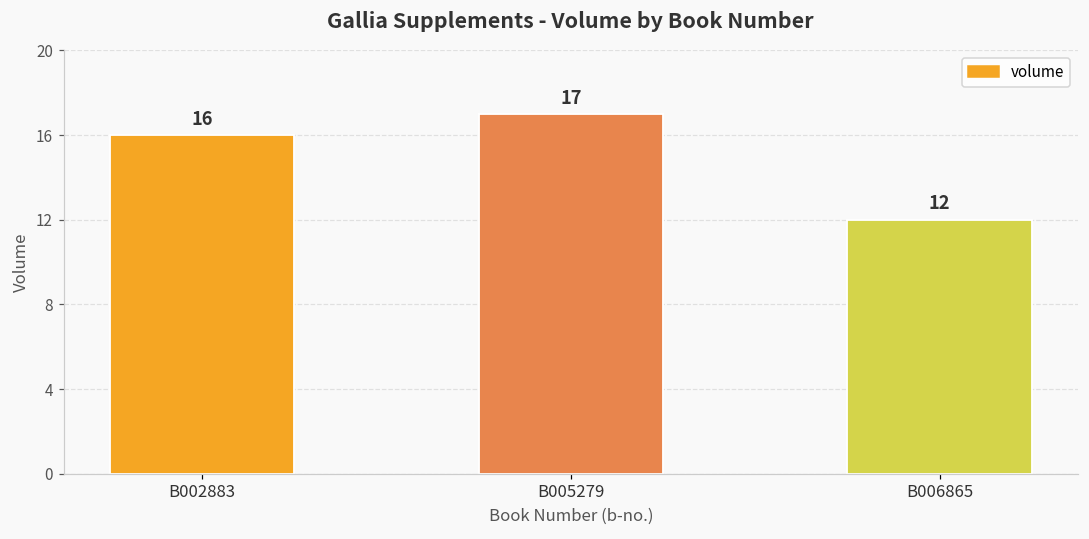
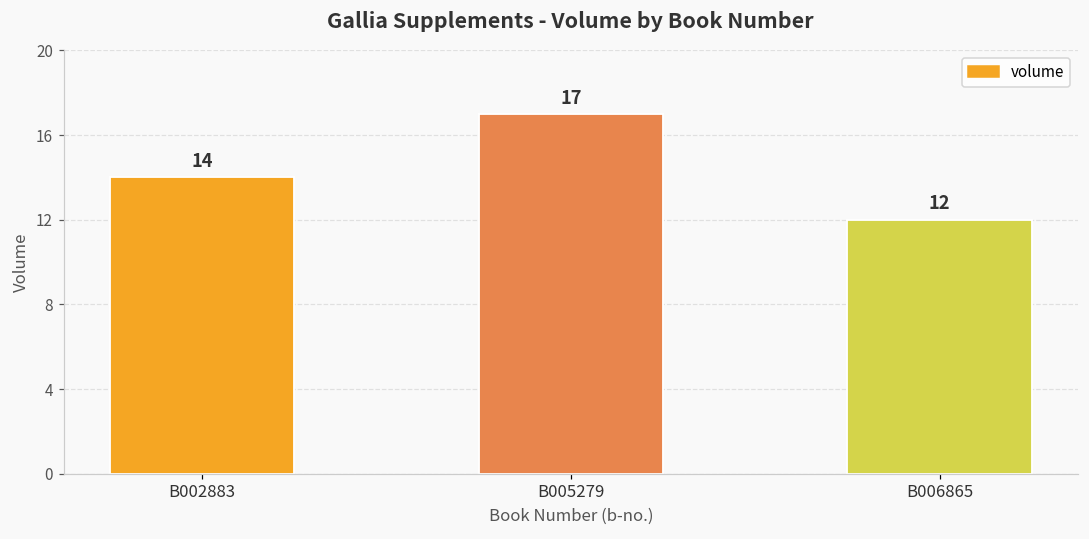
B002883: 16 -> 14
